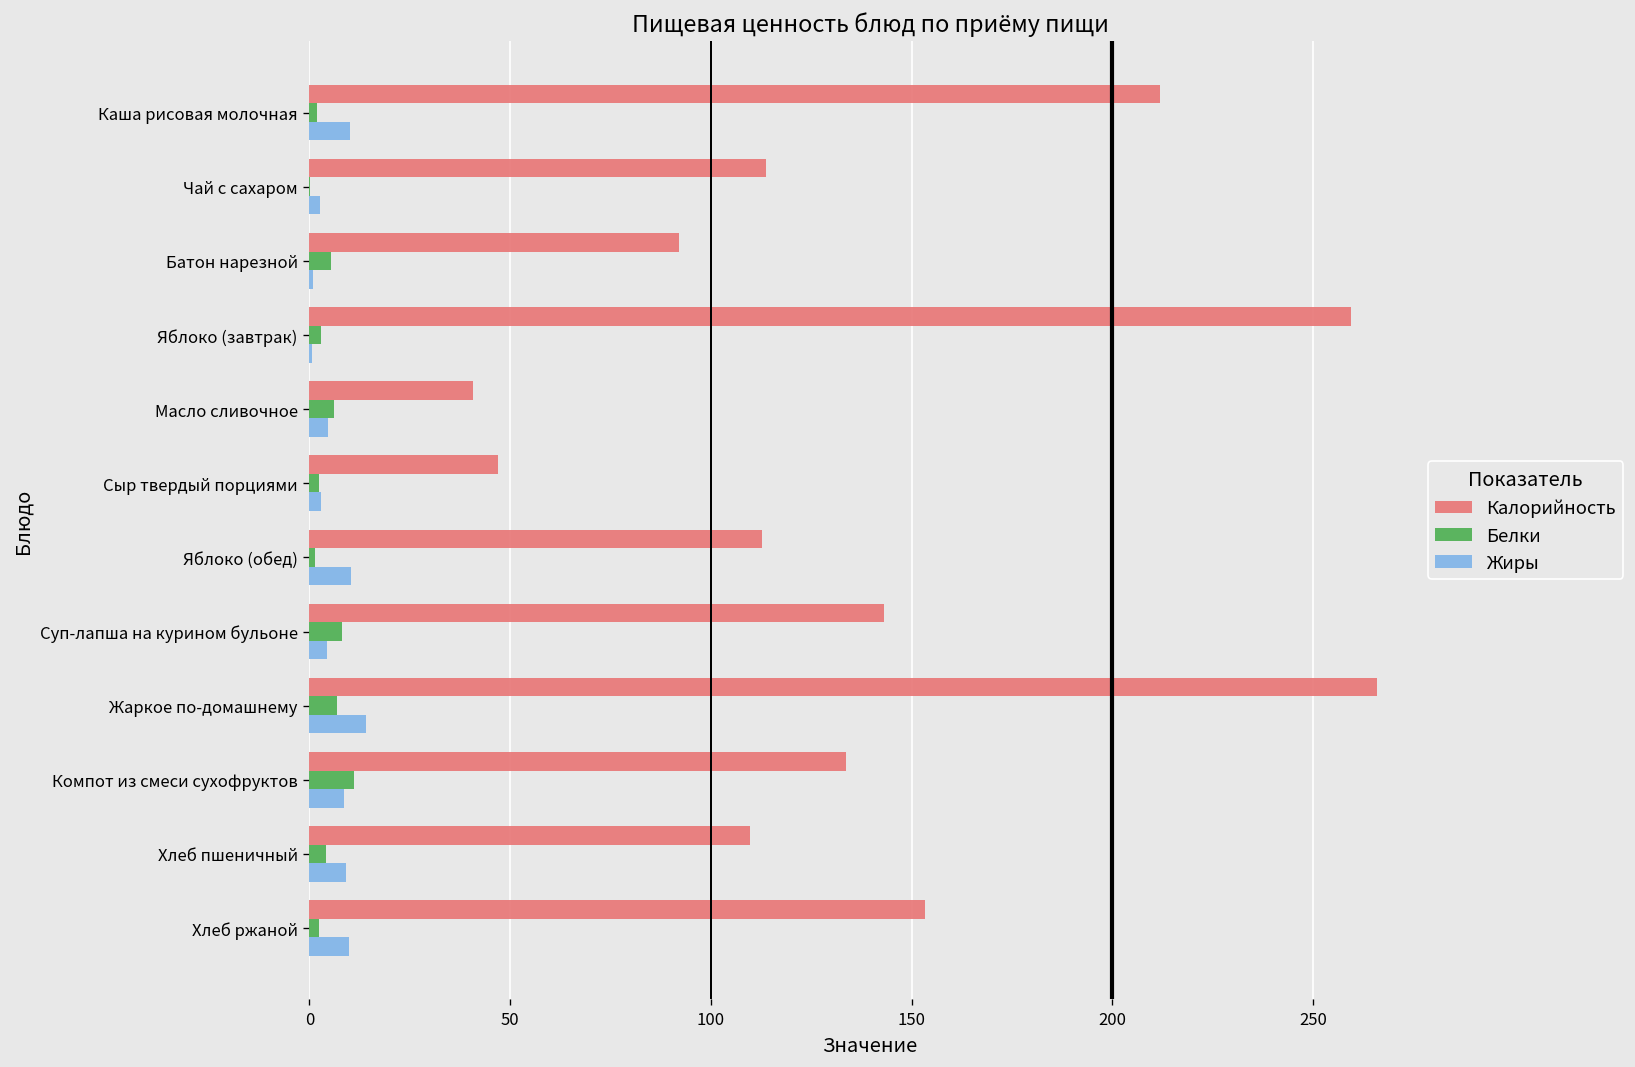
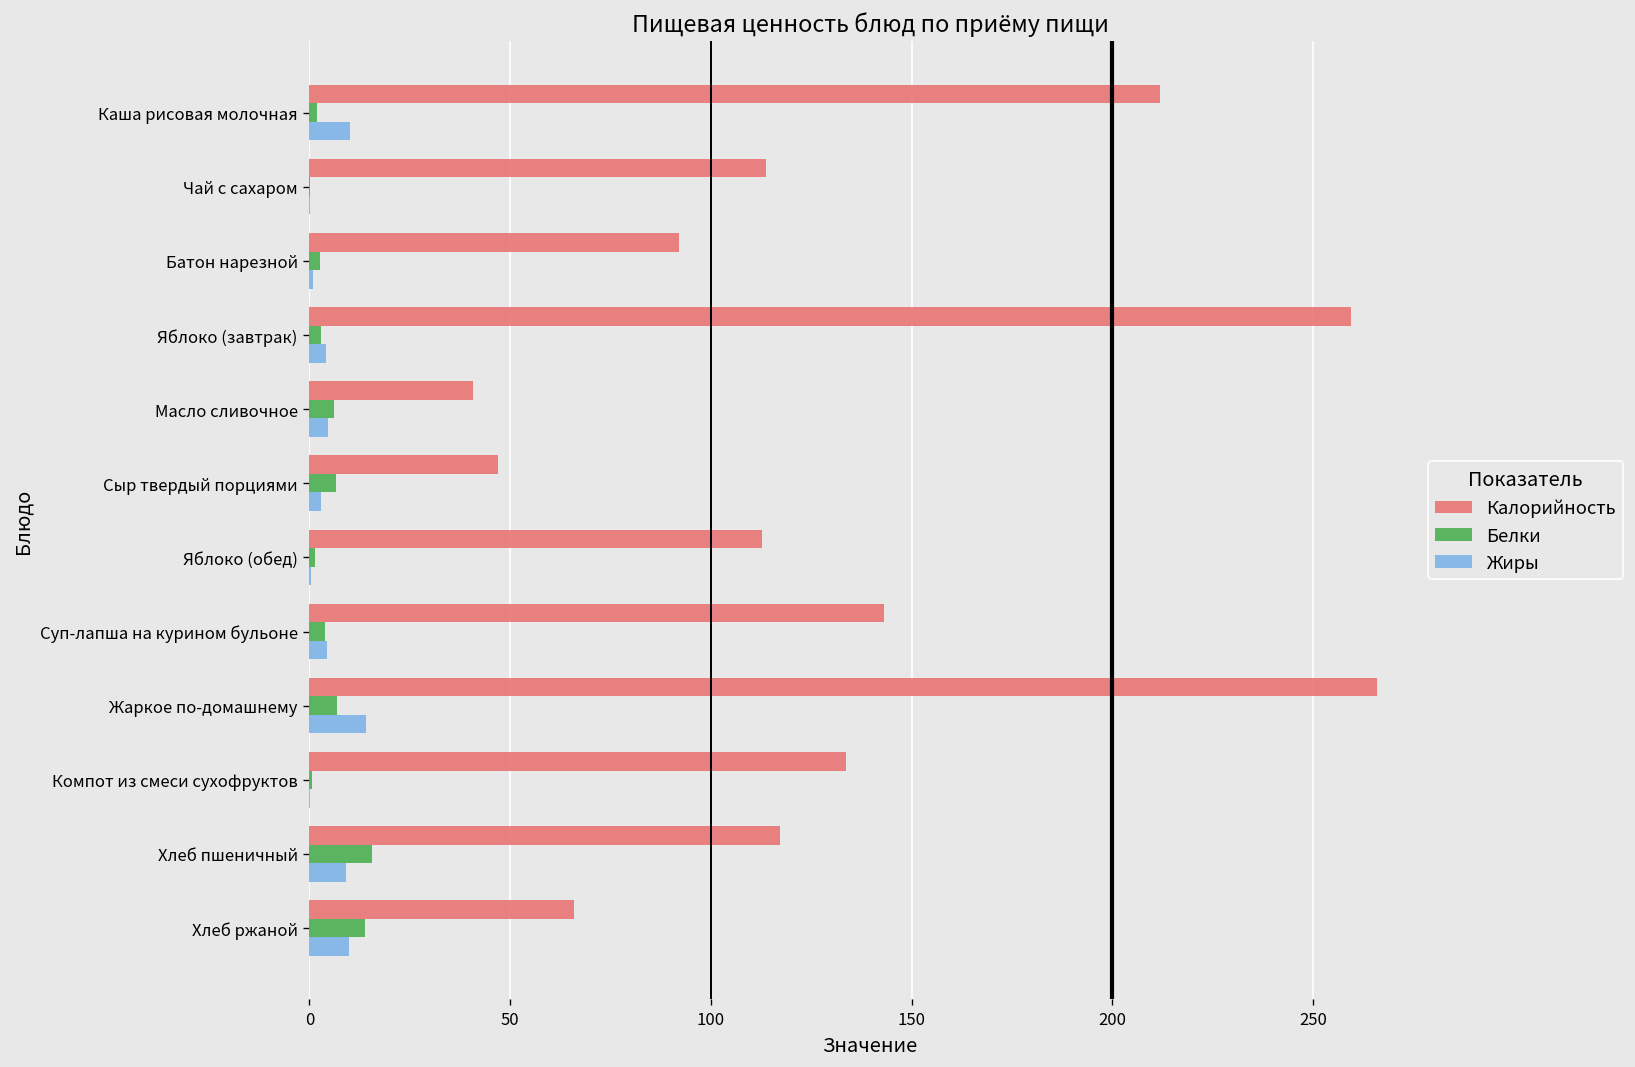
Жиры, Чай с сахаром: 3 -> 0
Белки, Батон нарезной: 5 -> 3
Жиры, Яблоко (завтрак): 1 -> 4
Белки, Сыр твердый порциями: 2 -> 7
Жиры, Яблоко (обед): 10 -> 0
Белки, Суп-лапша на курином бульоне: 8 -> 4
Белки, Компот из смеси сухофруктов: 11 -> 1
Жиры, Компот из смеси сухофруктов: 9 -> 0
Калорийность, Хлеб пшеничный: 110 -> 117
Белки, Хлеб пшеничный: 4 -> 16
Калорийность, Хлеб ржаной: 153 -> 66
Белки, Хлеб ржаной: 2 -> 14
